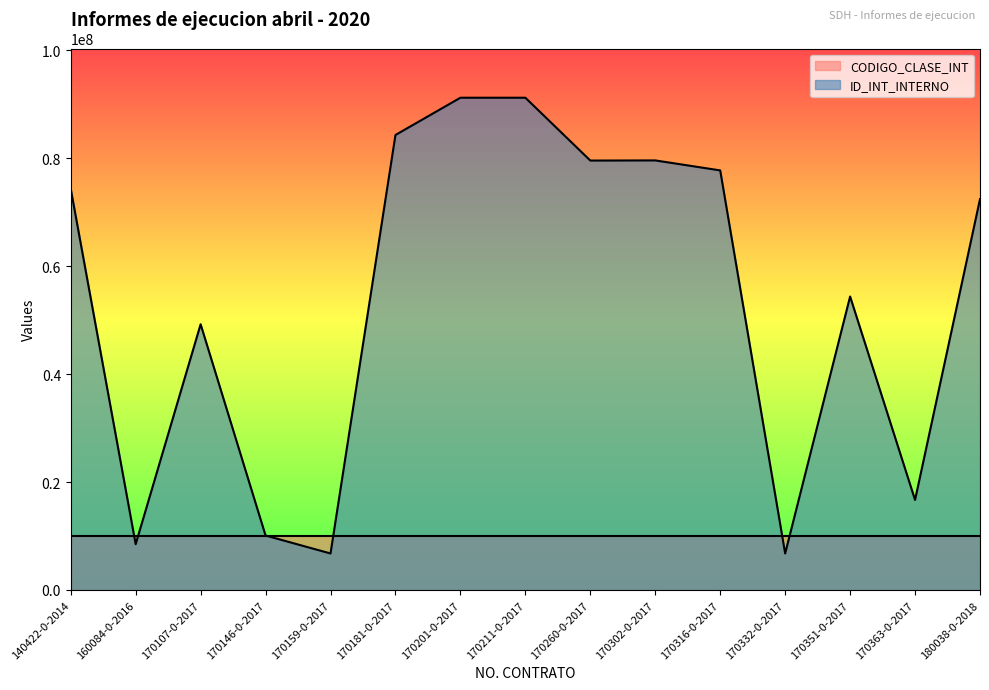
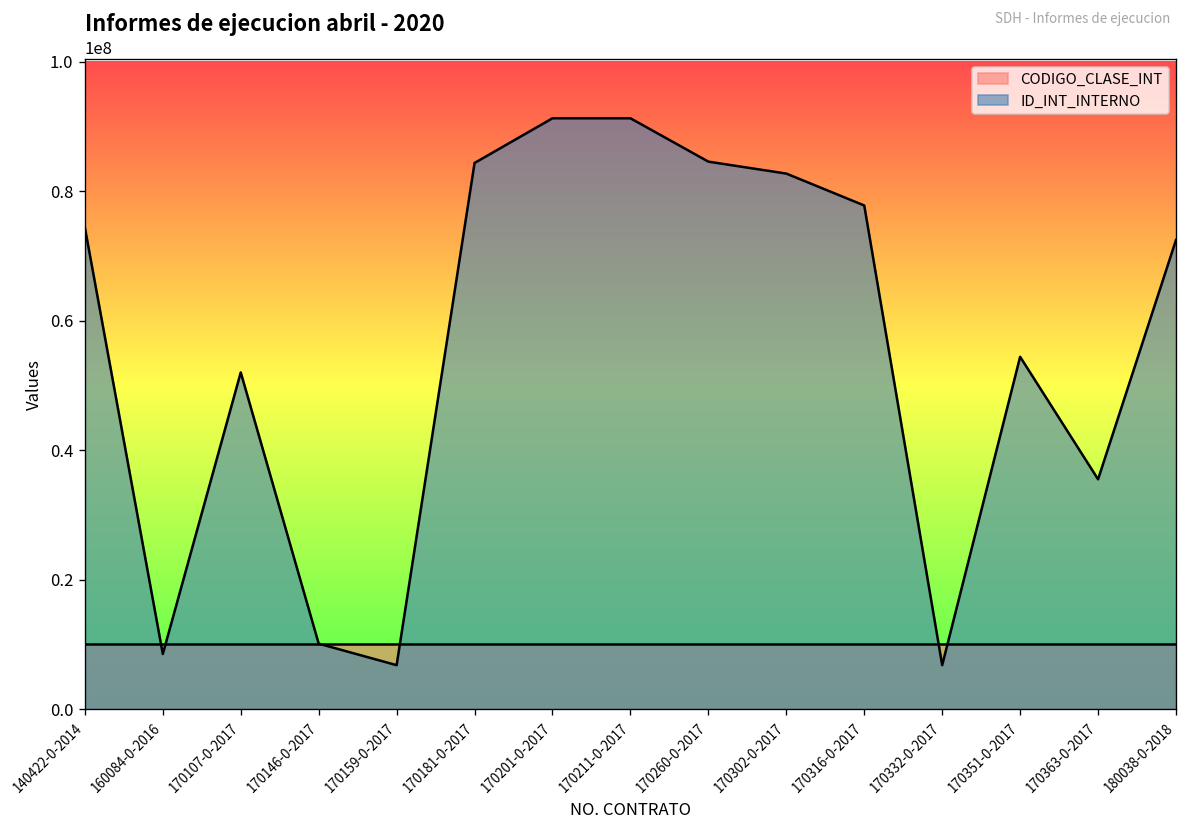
ID_INT_INTERNO, 170107-0-2017: 49000000 -> 52000000
ID_INT_INTERNO, 170260-0-2017: 80000000 -> 85000000
ID_INT_INTERNO, 170302-0-2017: 80000000 -> 83000000
ID_INT_INTERNO, 170363-0-2017: 17000000 -> 35000000
